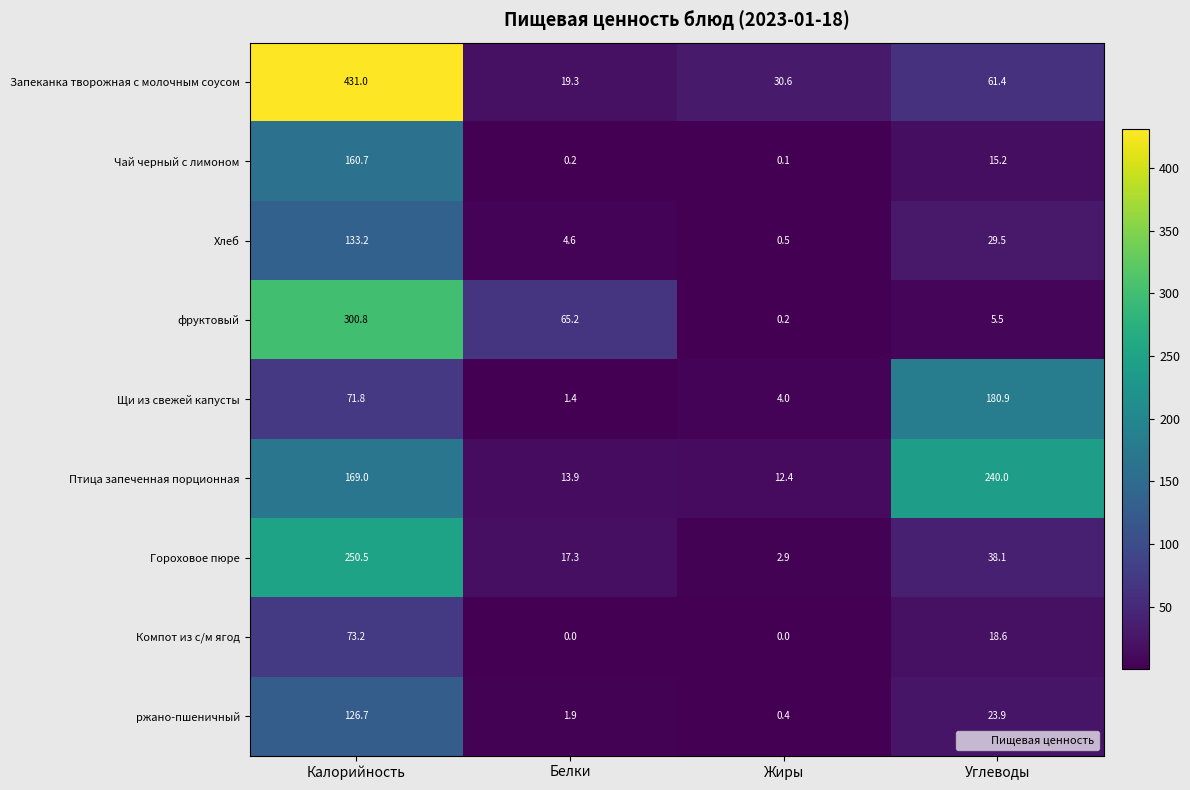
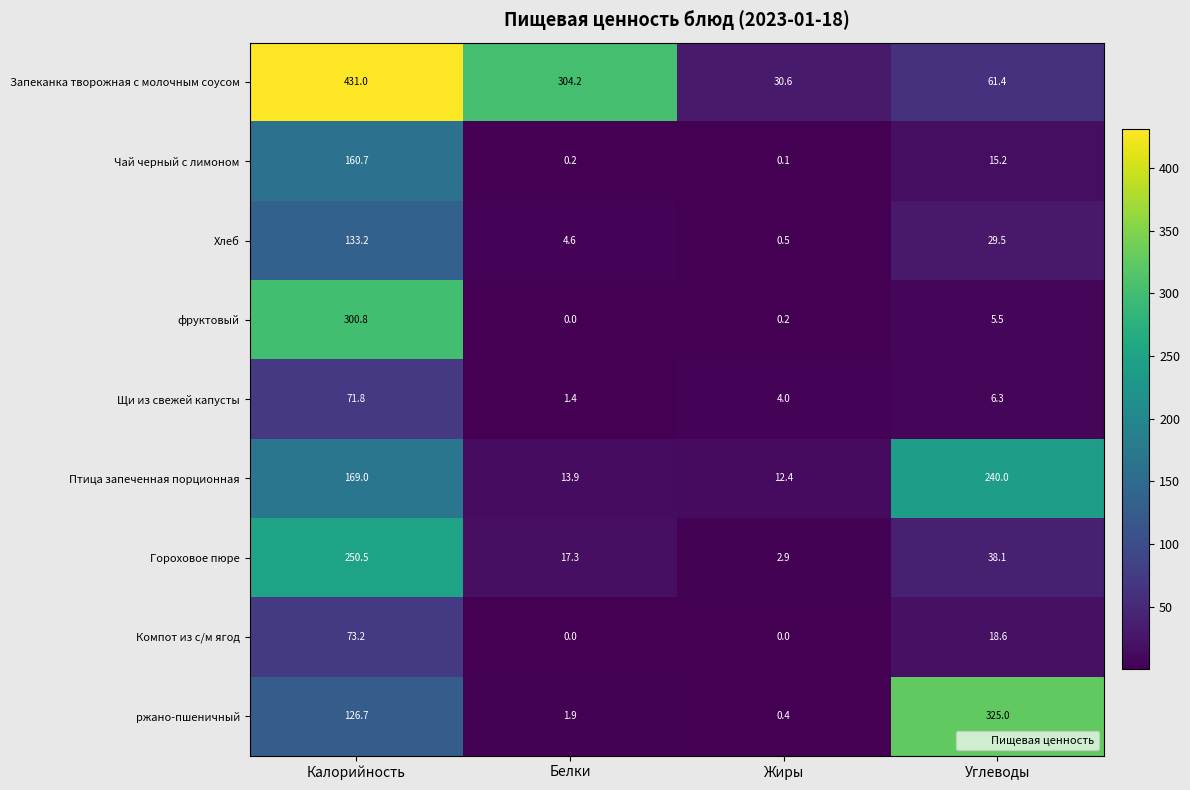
Запеканка творожная с молочным соусом, Белки: 19.3 -> 304.2
фруктовый, Белки: 65.2 -> 0.0
Щи из свежей капусты, Углеводы: 180.9 -> 6.3
ржано-пшеничный, Углеводы: 23.9 -> 325.0
